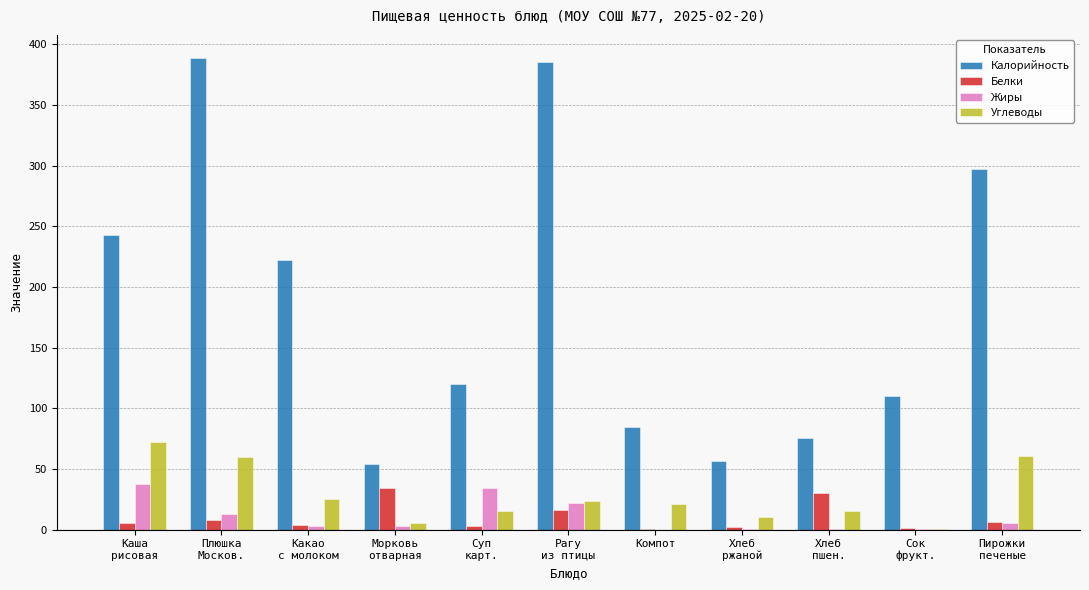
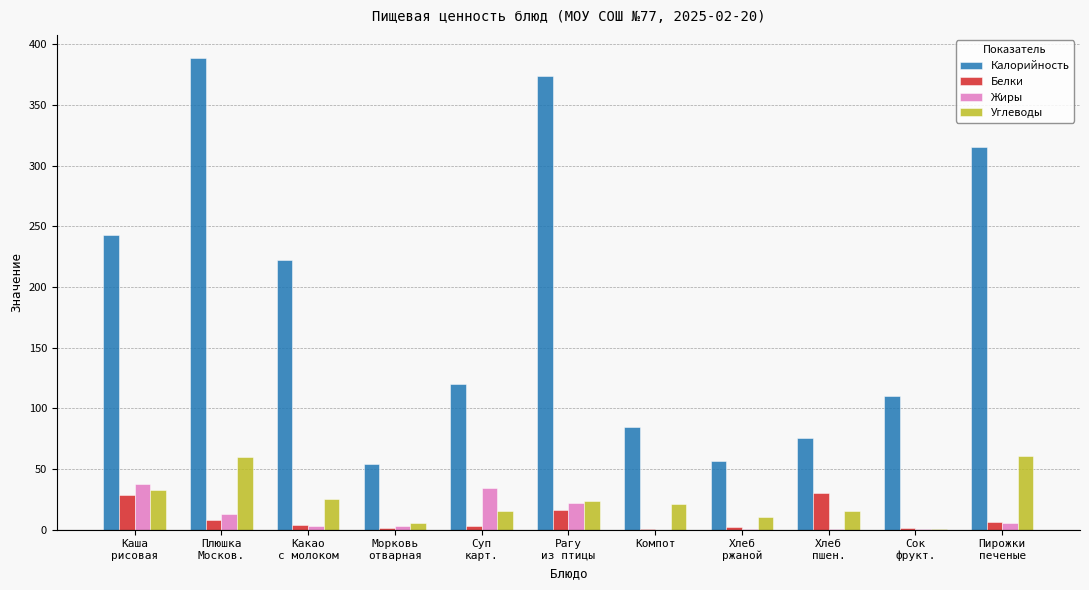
Белки, Каша рисовая: 6 -> 29
Углеводы, Каша рисовая: 72 -> 32
Белки, Морковь отварная: 34 -> 1
Калорийность, Рагу из птицы: 386 -> 374
Калорийность, Пирожки печеные: 297 -> 315
